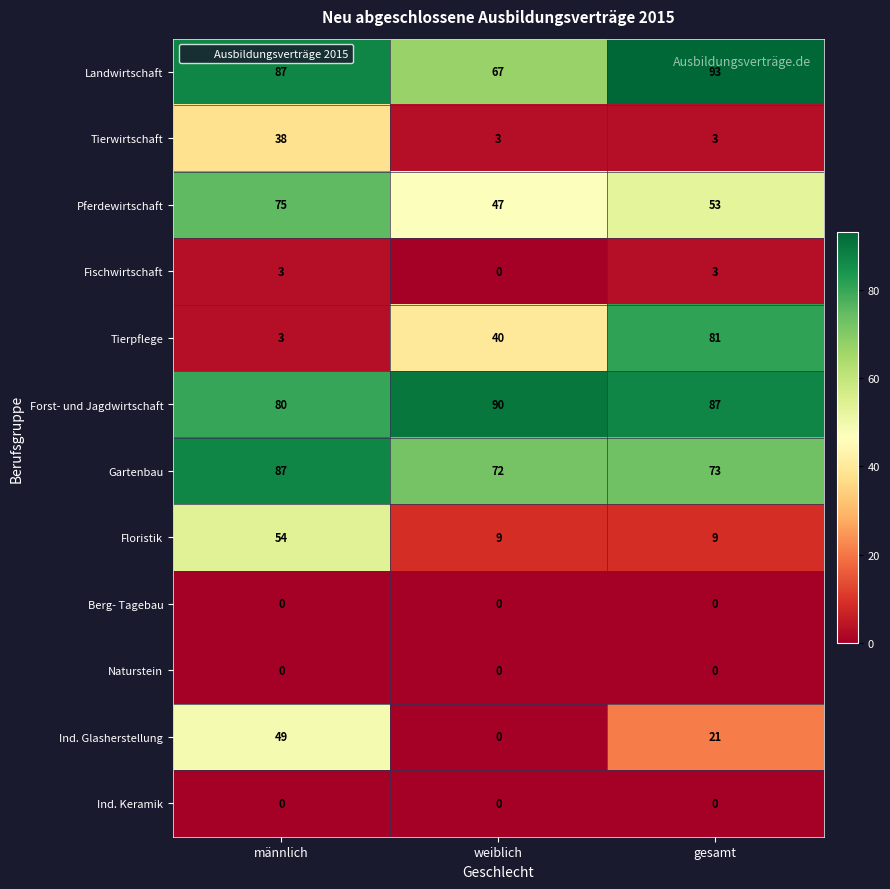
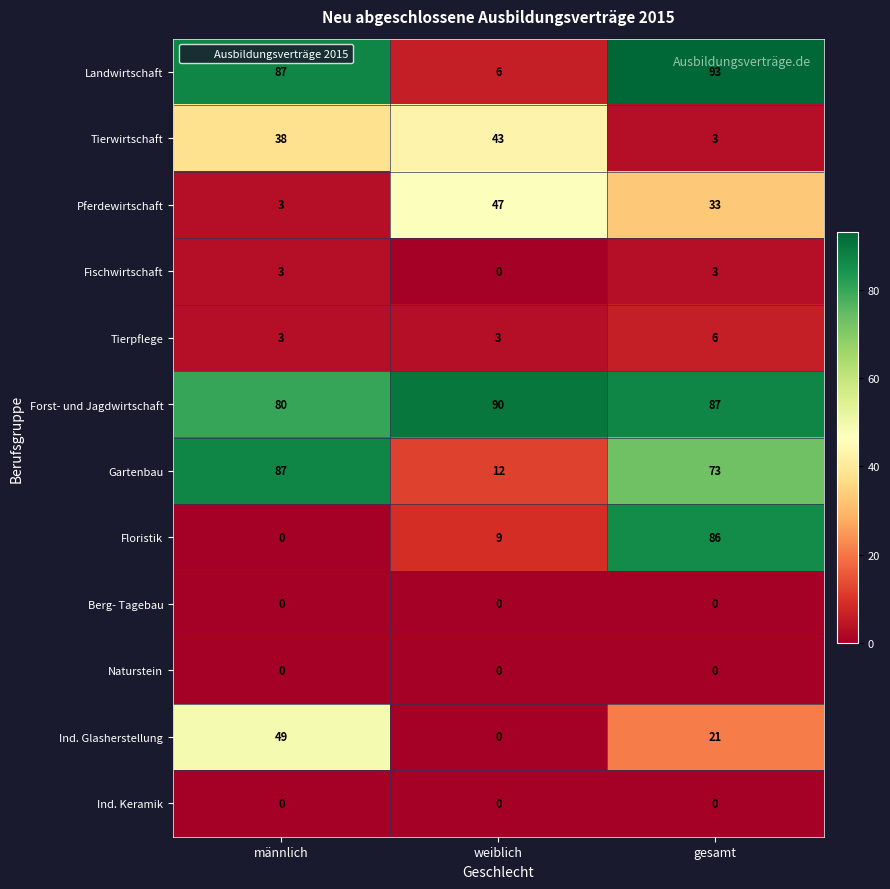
Landwirtschaft, weiblich: 67 -> 6
Tierwirtschaft, weiblich: 3 -> 43
Pferdewirtschaft, männlich: 75 -> 3
Pferdewirtschaft, gesamt: 53 -> 33
Tierpflege, weiblich: 40 -> 3
Tierpflege, gesamt: 81 -> 6
Gartenbau, weiblich: 72 -> 12
Floristik, männlich: 54 -> 0
Floristik, gesamt: 9 -> 86
